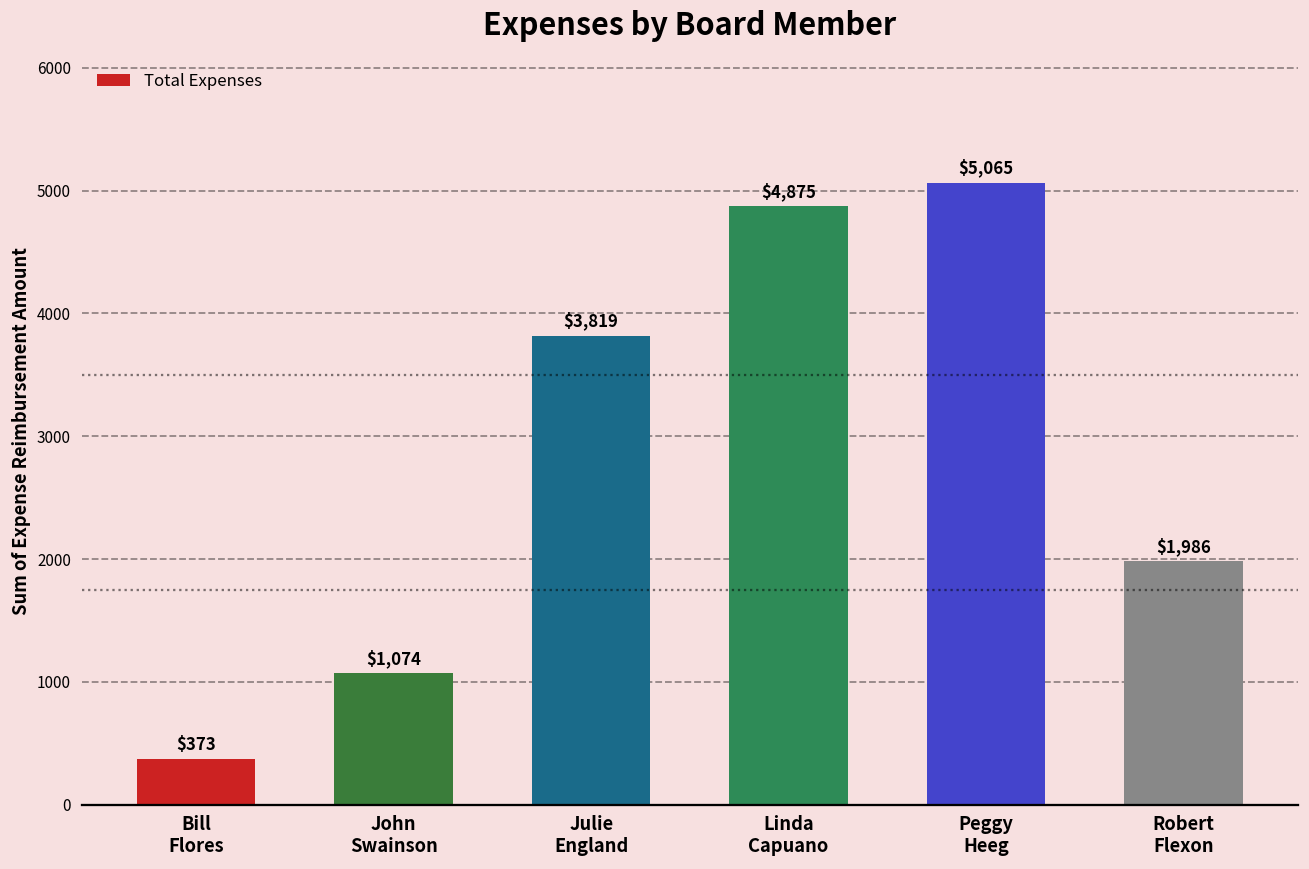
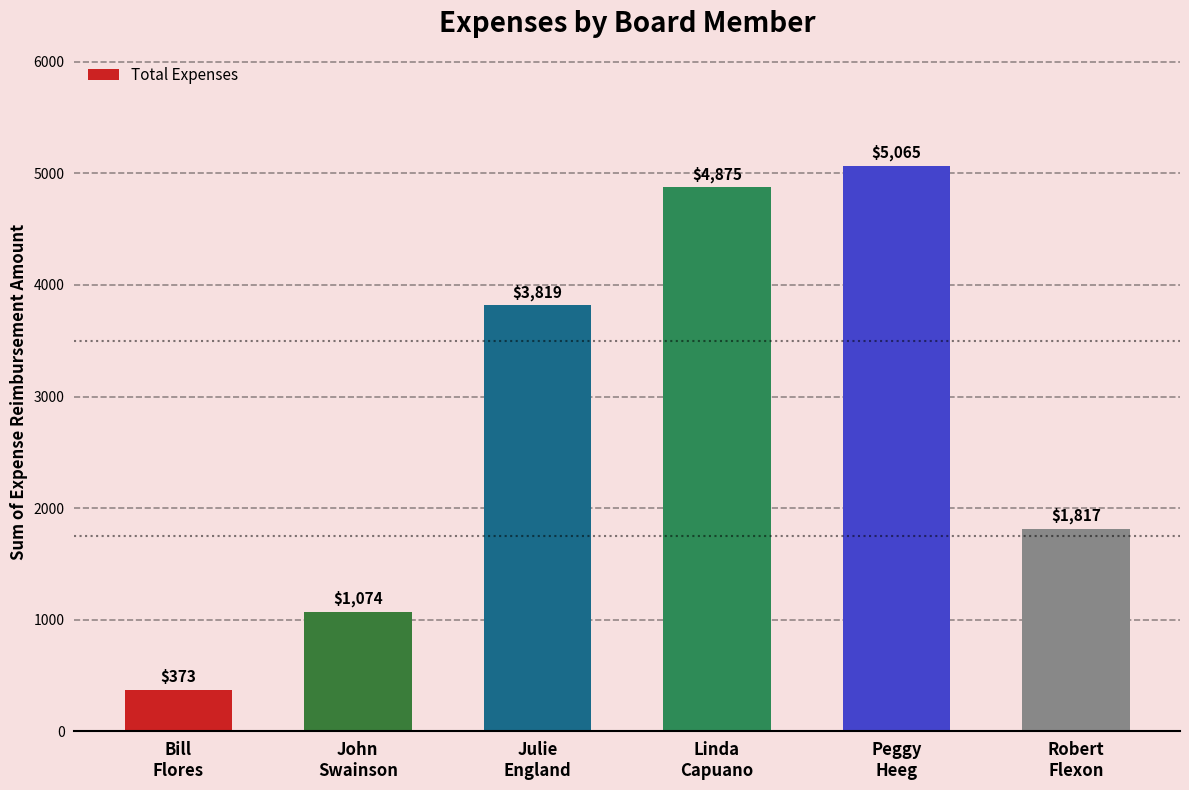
Robert Flexon: $1,986 -> $1,817
